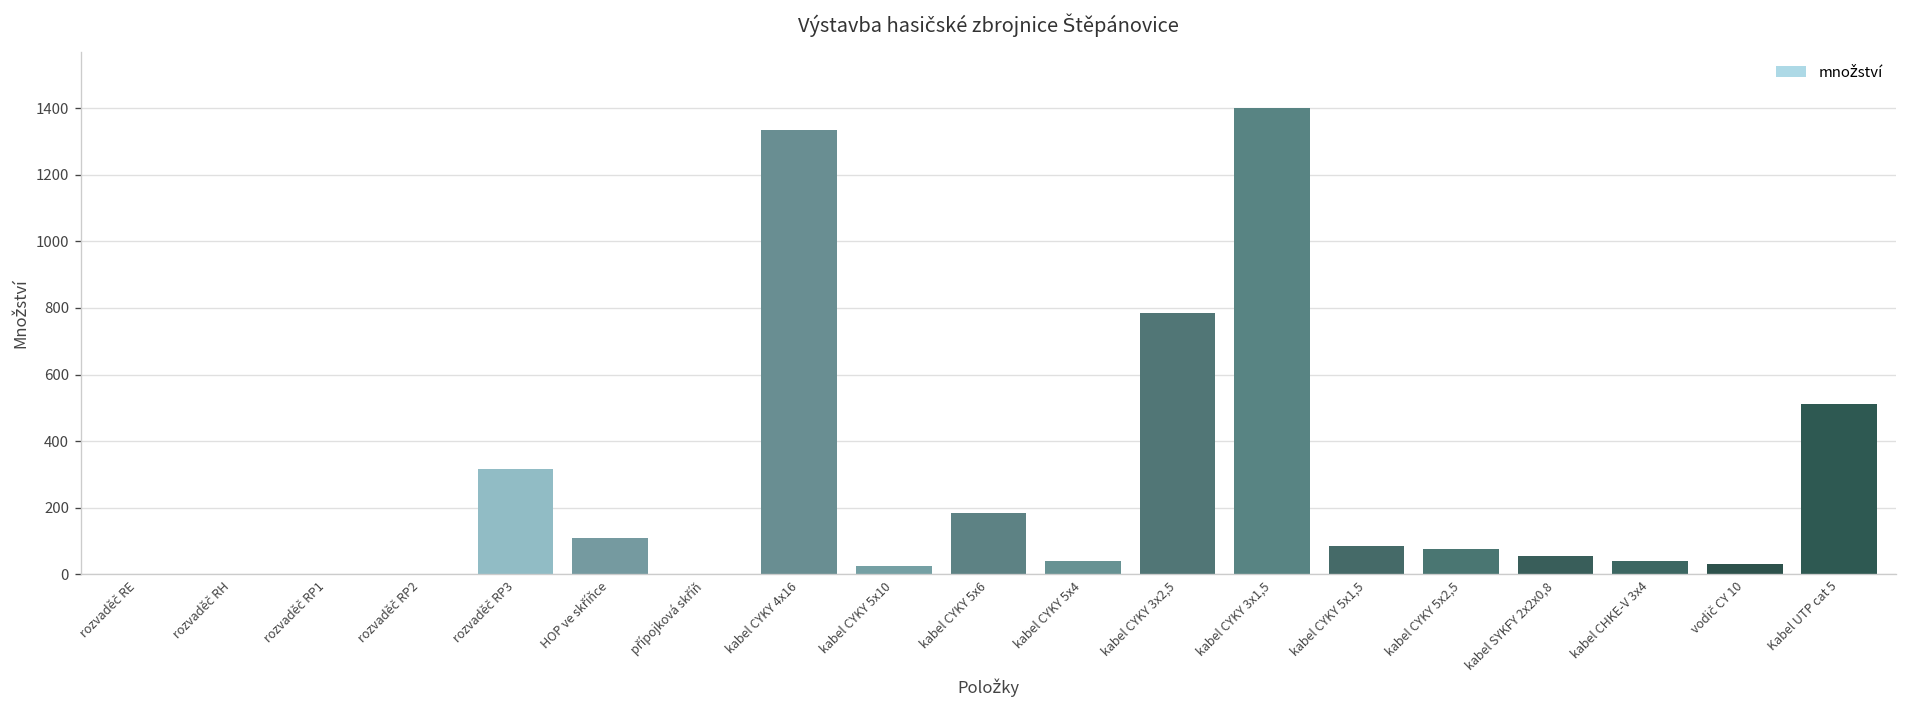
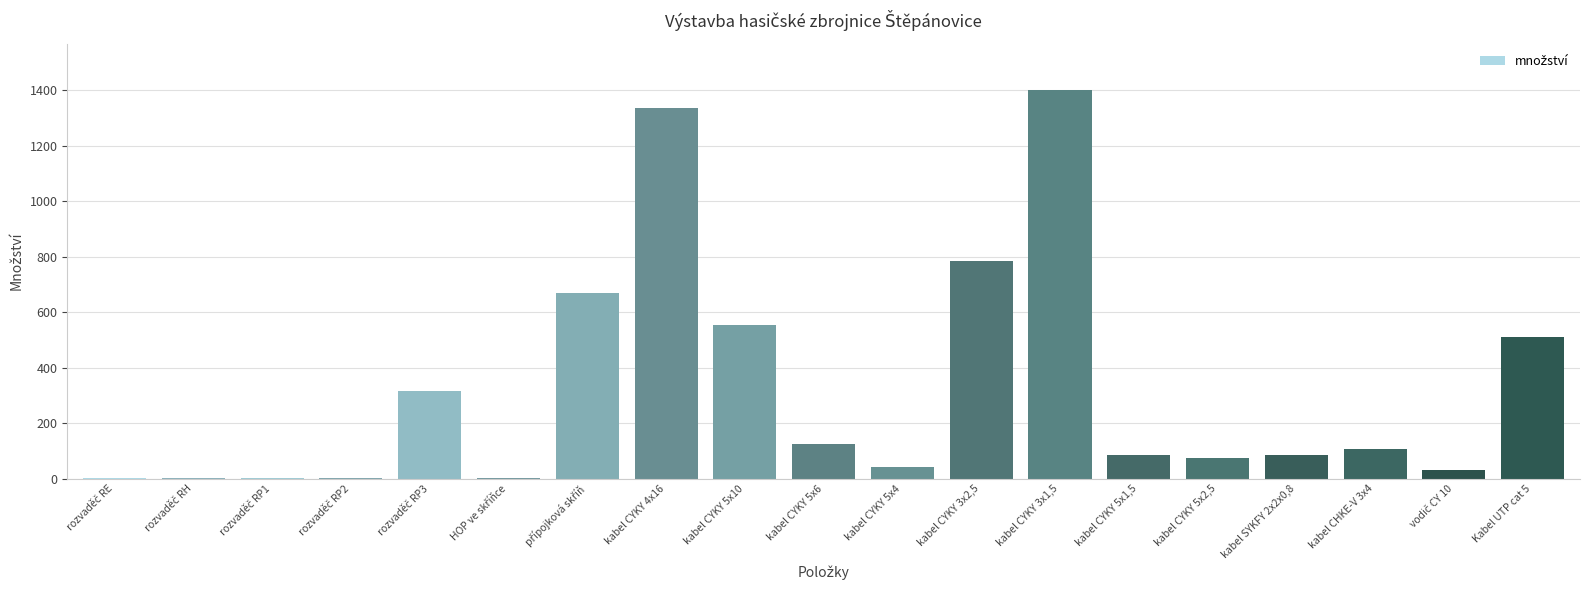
HOP ve skříňce: 110 -> 0
přípojková skříň: 0 -> 670
kabel CYKY 5x10: 30 -> 550
kabel CYKY 5x6: 180 -> 130
kabel SYKFY 2x2x0,8: 60 -> 90
kabel CHKE-V 3x4: 40 -> 110
